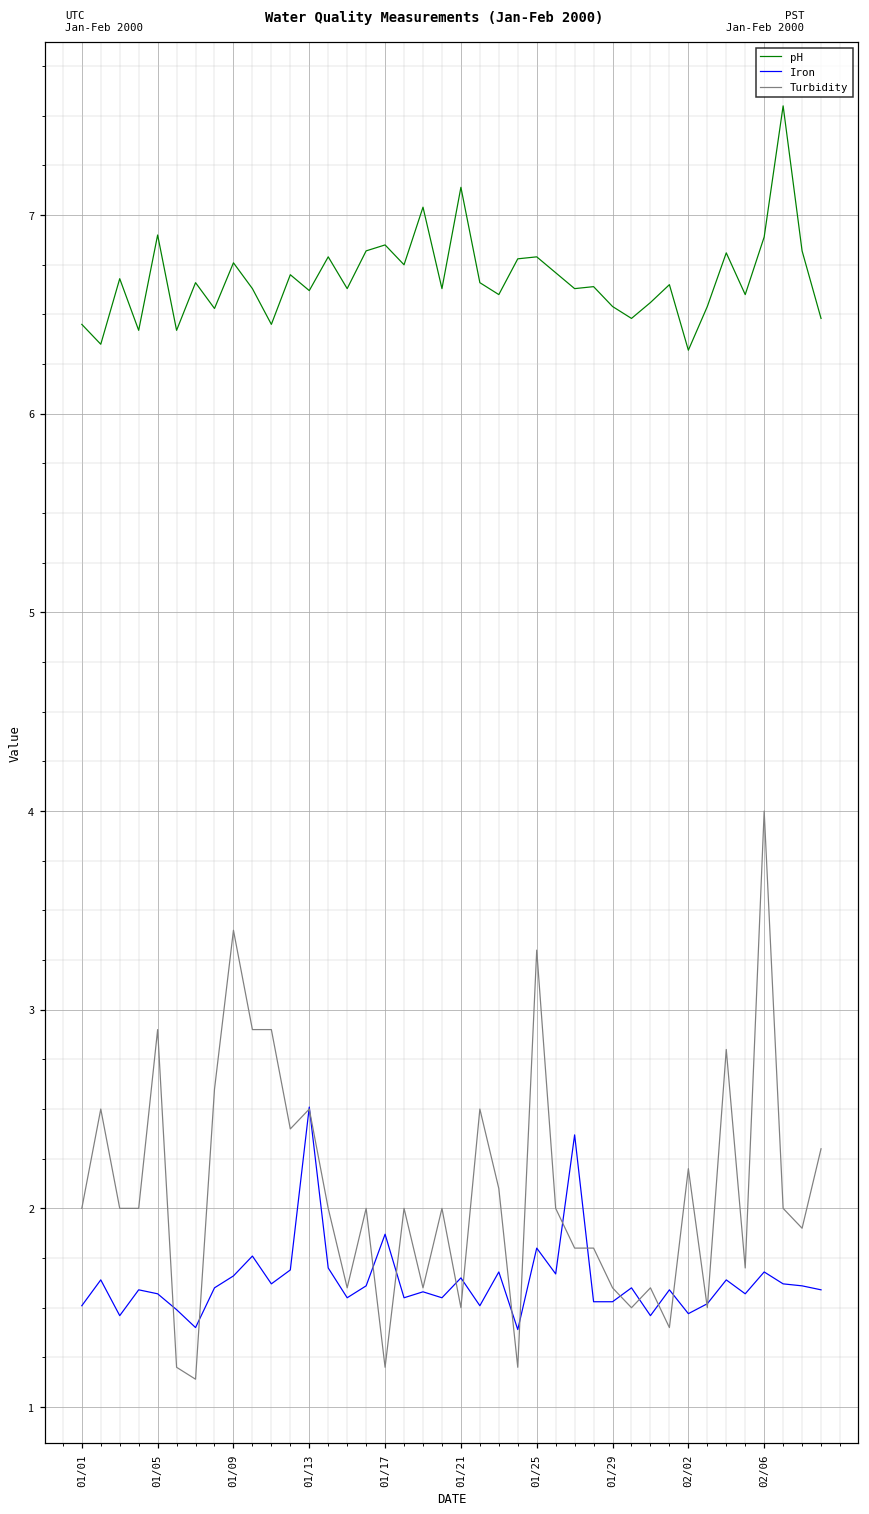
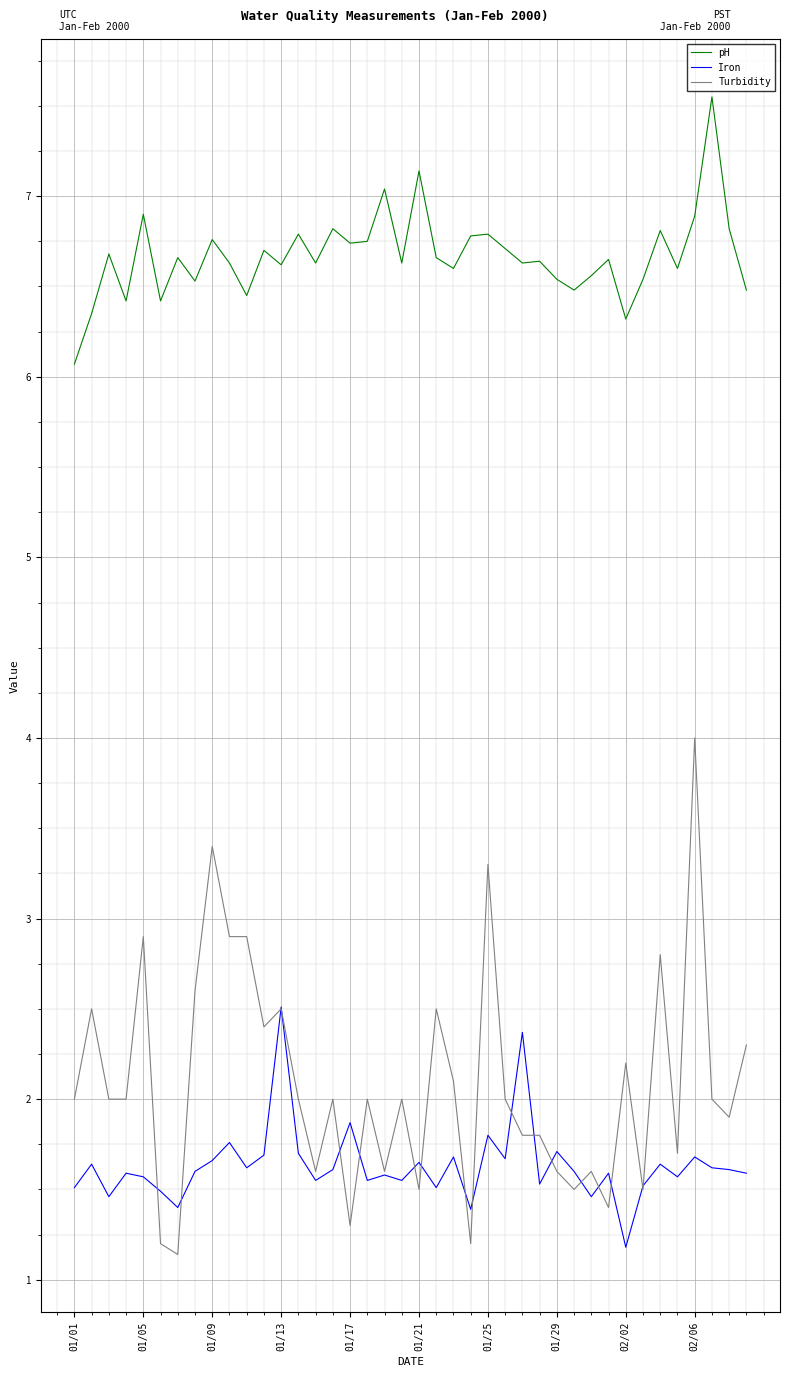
pH, 01/01: 6.45 -> 6.07
pH, 01/17: 6.85 -> 6.74
Turbidity, 01/17: 1.2 -> 1.3
Iron, 01/29: 1.53 -> 1.71
Iron, 02/02: 1.47 -> 1.18
